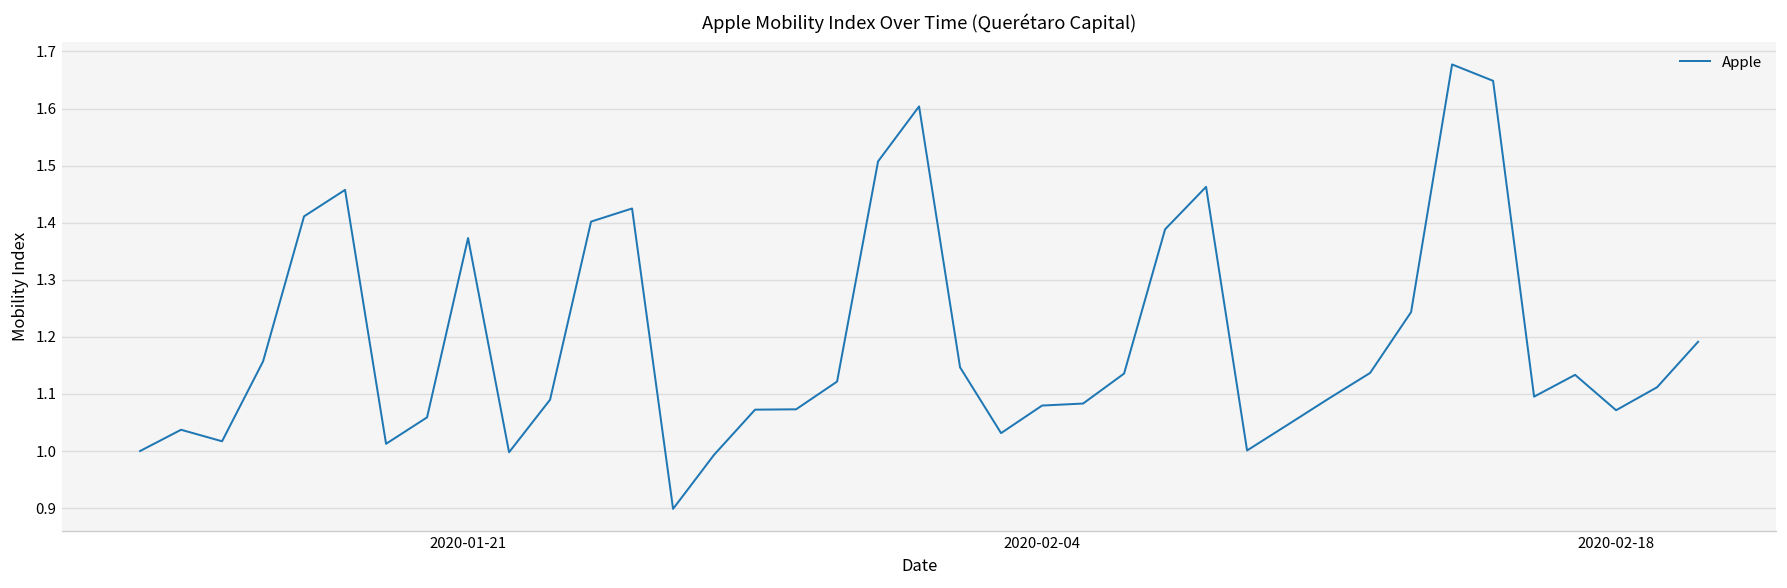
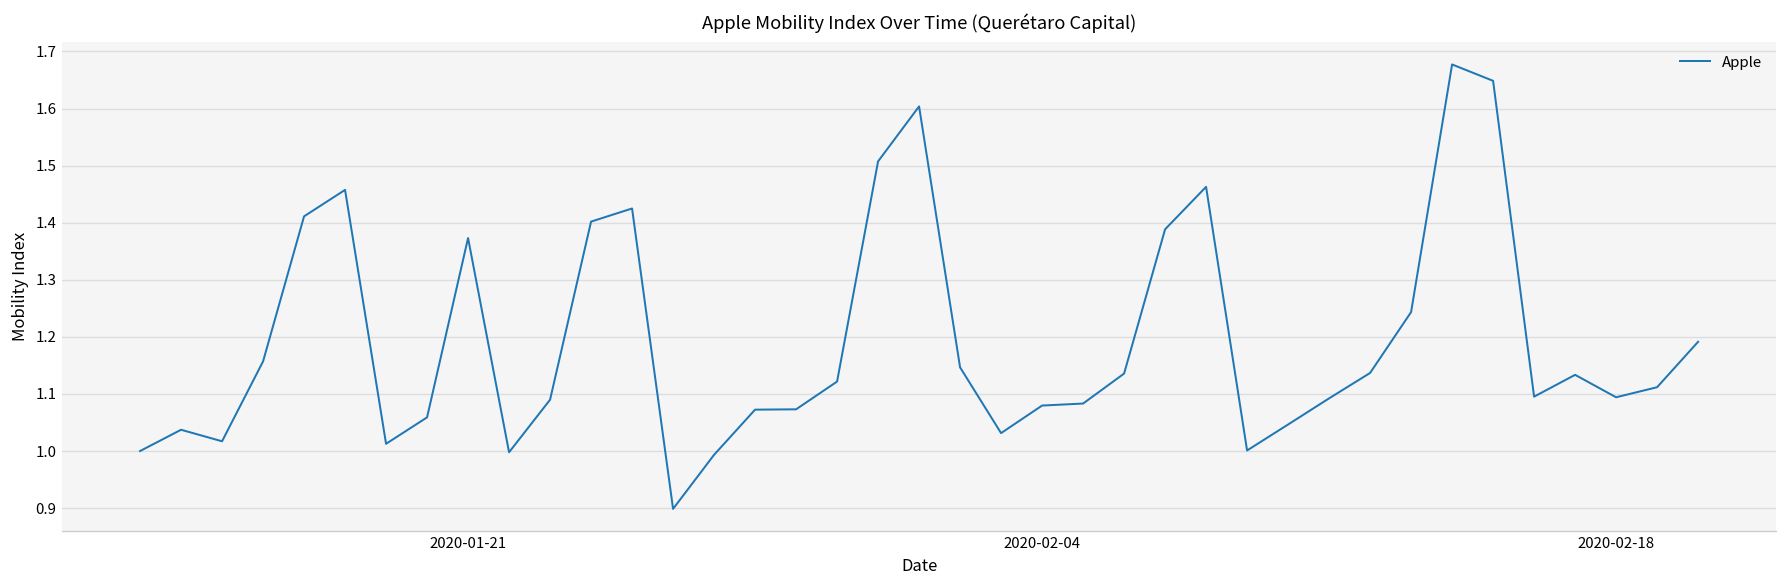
2020-02-18: 1.07 -> 1.09
